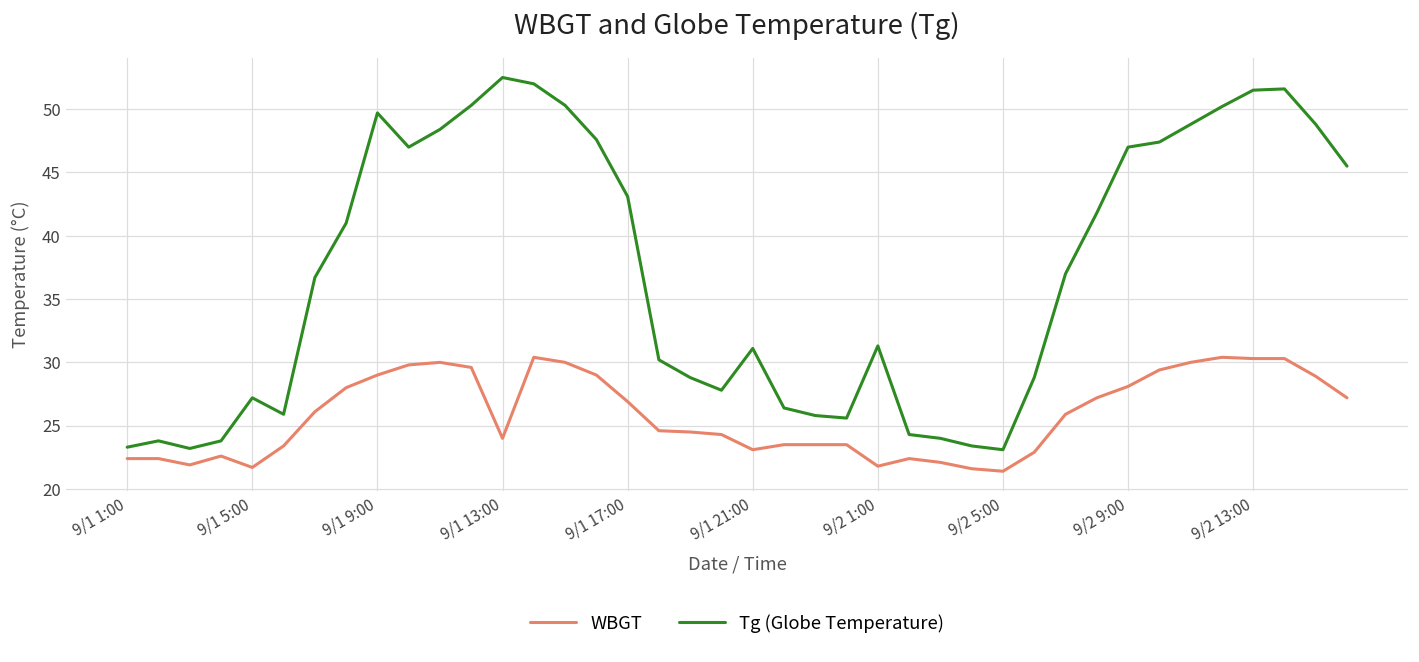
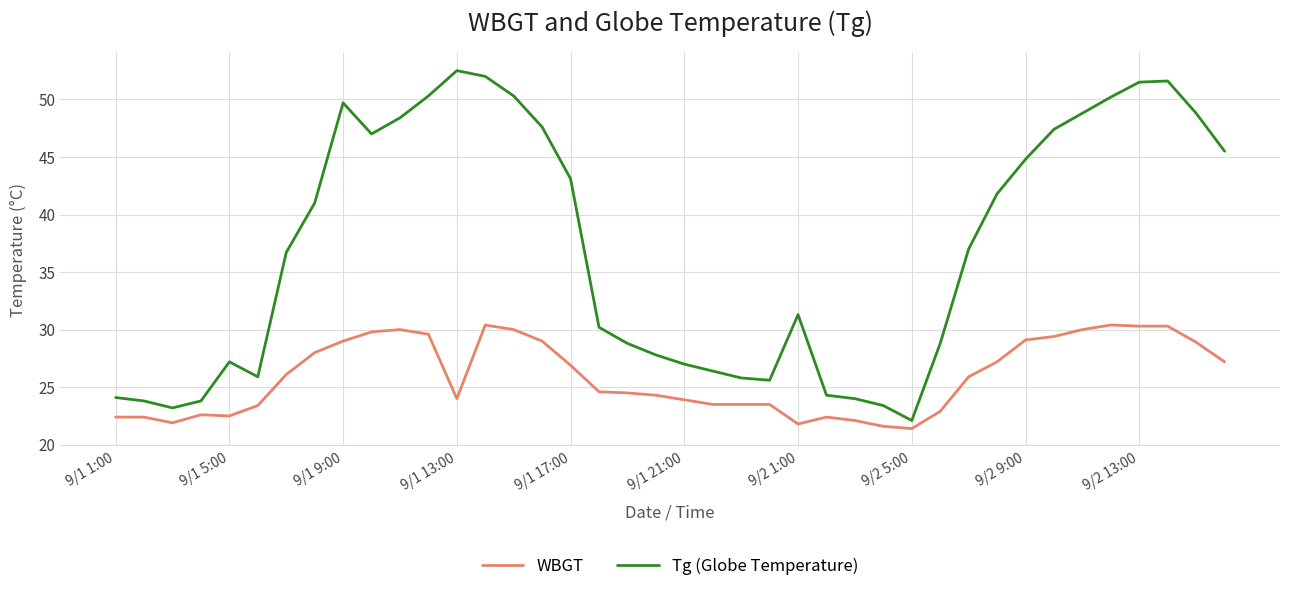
Tg (Globe Temperature), 9/1 1:00: 23.3 -> 24.1
WBGT, 9/1 5:00: 21.7 -> 22.5
WBGT, 9/1 21:00: 23.1 -> 23.9
Tg (Globe Temperature), 9/1 21:00: 31.1 -> 27.0
Tg (Globe Temperature), 9/2 5:00: 23.1 -> 22.1
WBGT, 9/2 9:00: 28.1 -> 29.1
Tg (Globe Temperature), 9/2 9:00: 47.0 -> 44.8
